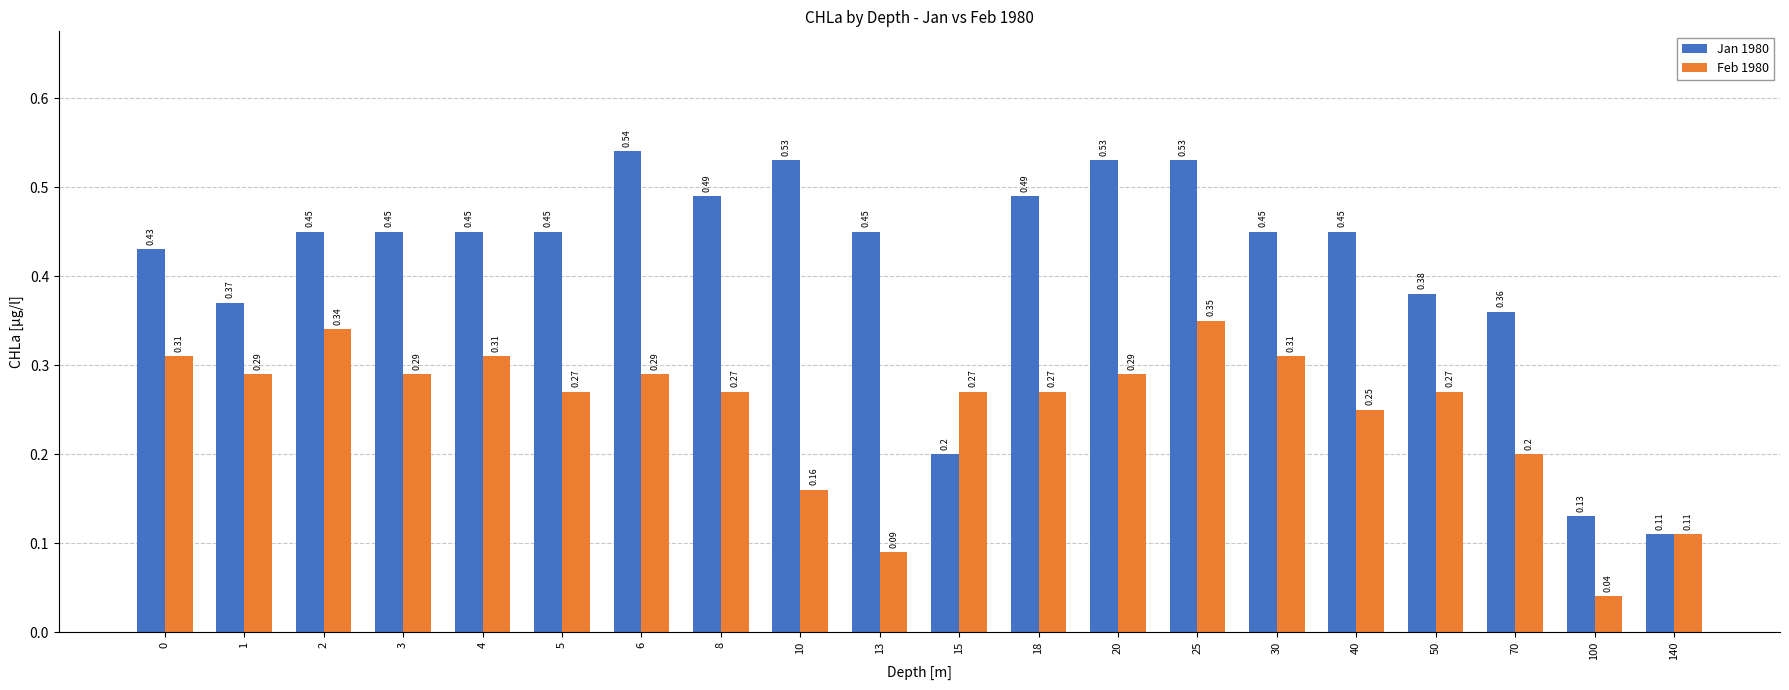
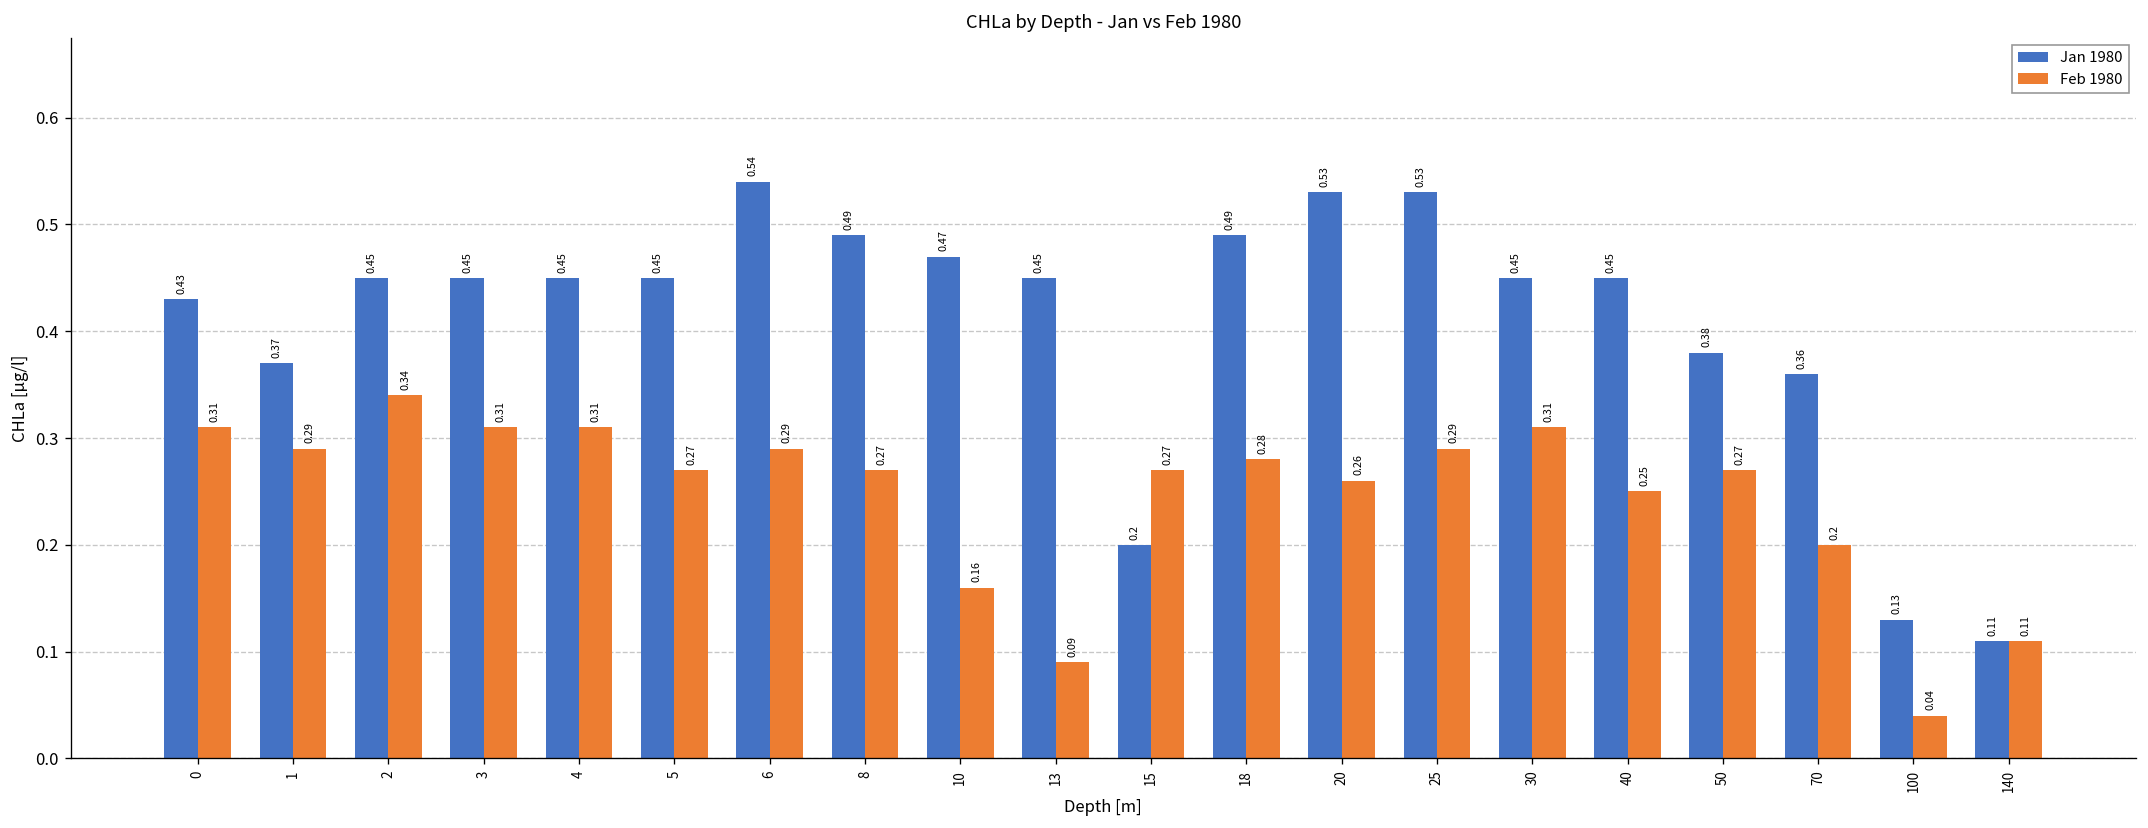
Feb 1980, 3: 0.29 -> 0.31
Jan 1980, 10: 0.53 -> 0.47
Feb 1980, 18: 0.27 -> 0.28
Feb 1980, 20: 0.29 -> 0.26
Feb 1980, 25: 0.35 -> 0.29
